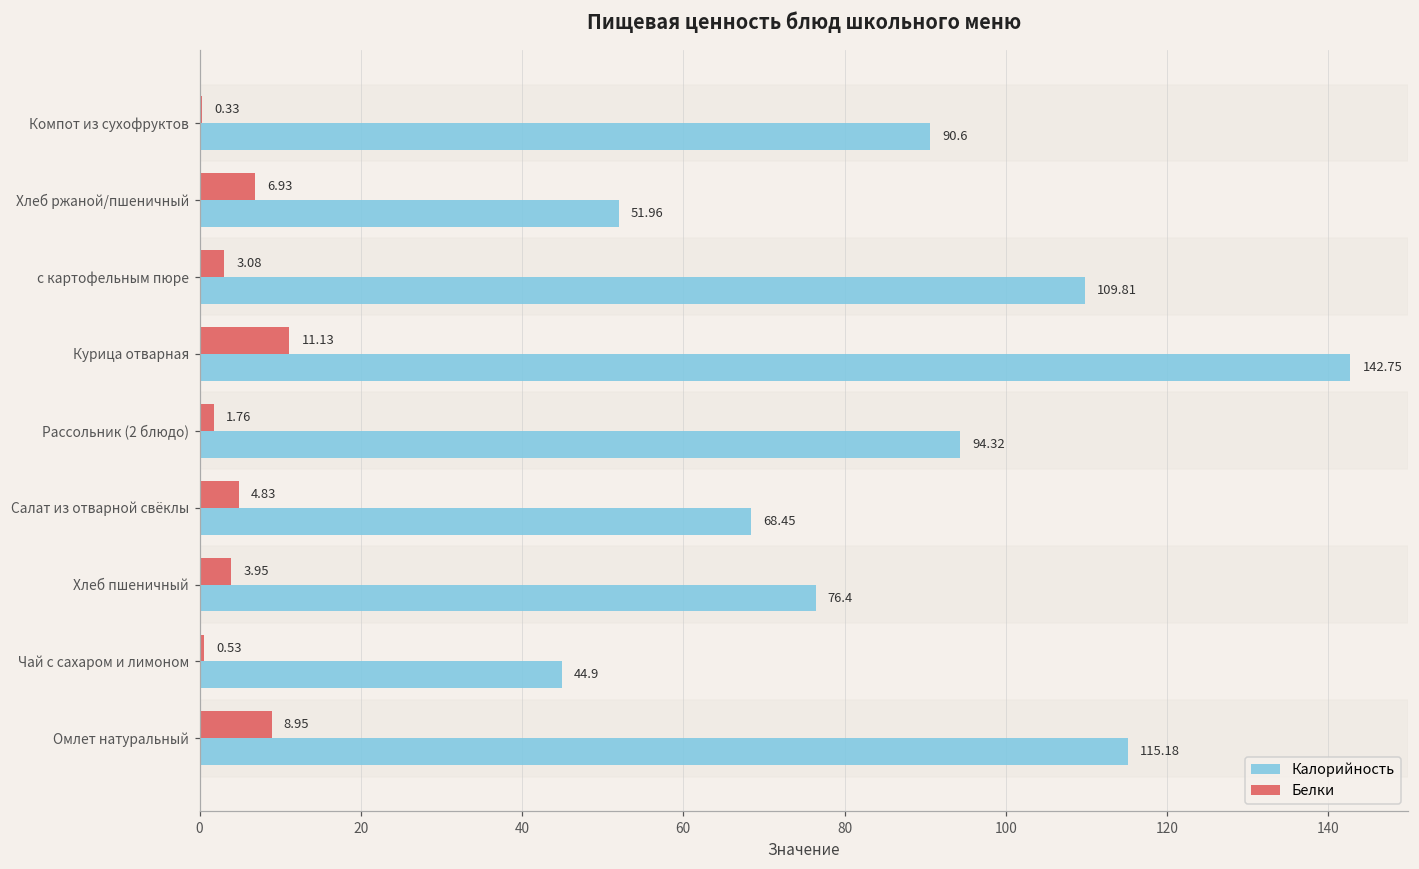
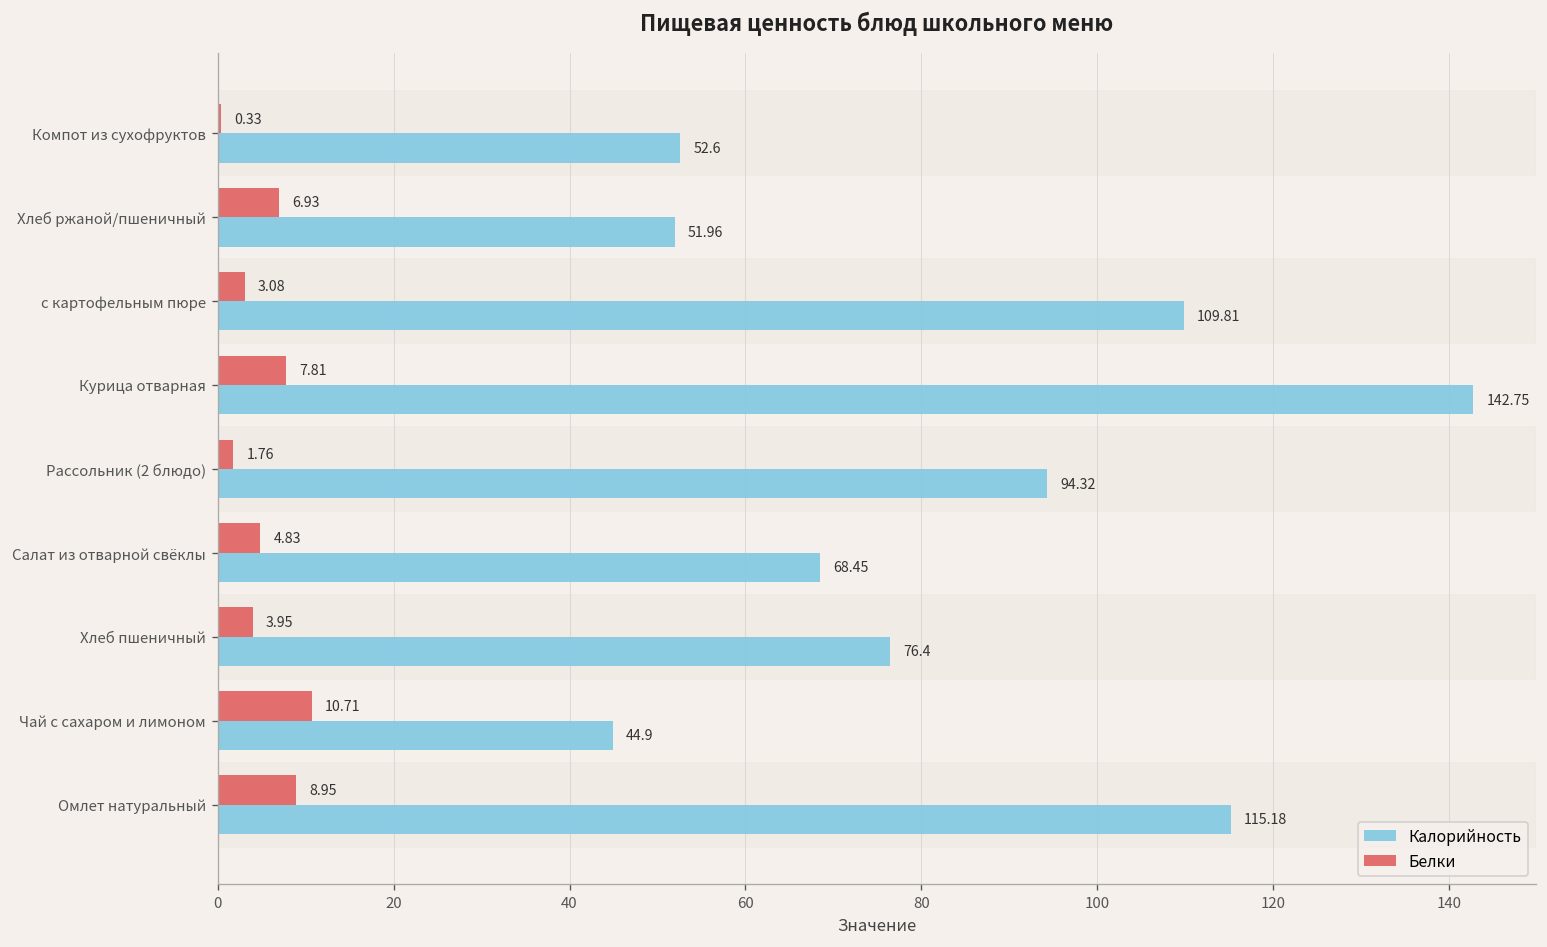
Калорийность, Компот из сухофруктов: 90.6 -> 52.6
Белки, Курица отварная: 11.13 -> 7.81
Белки, Чай с сахаром и лимоном: 0.53 -> 10.71
